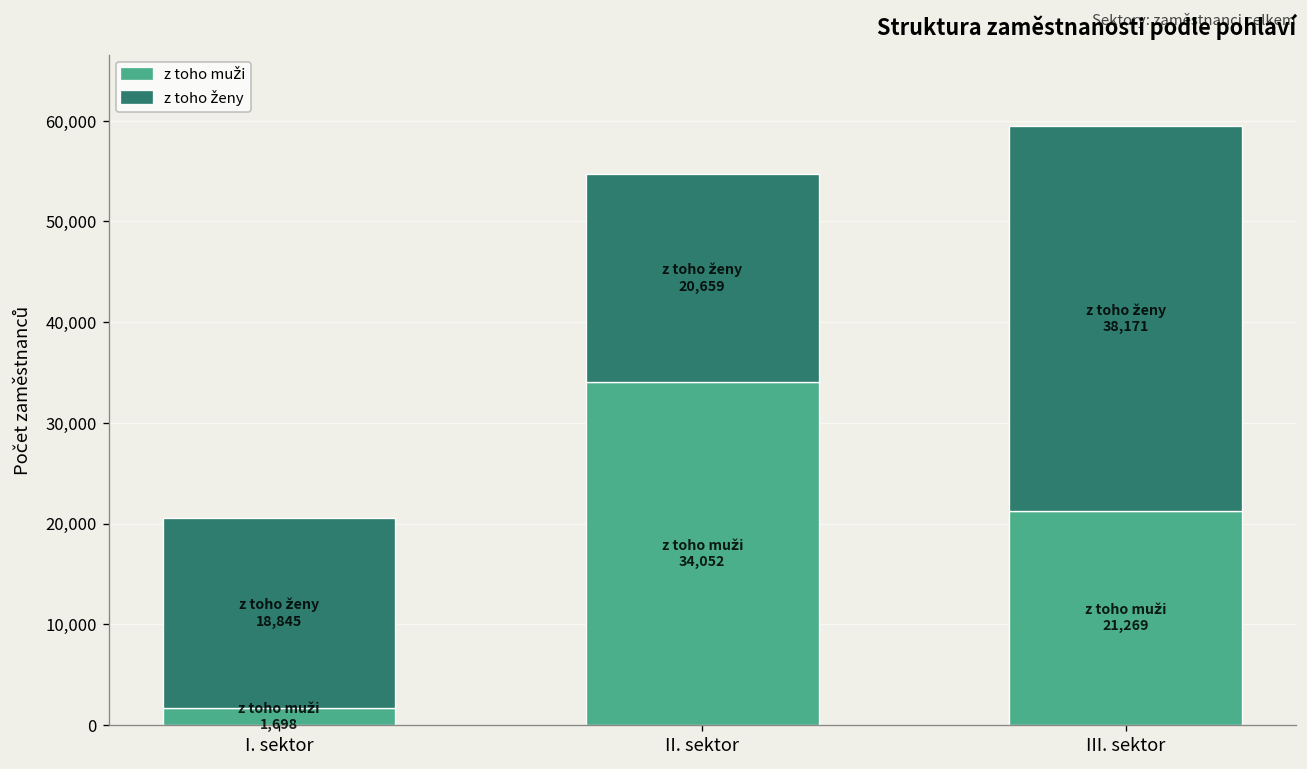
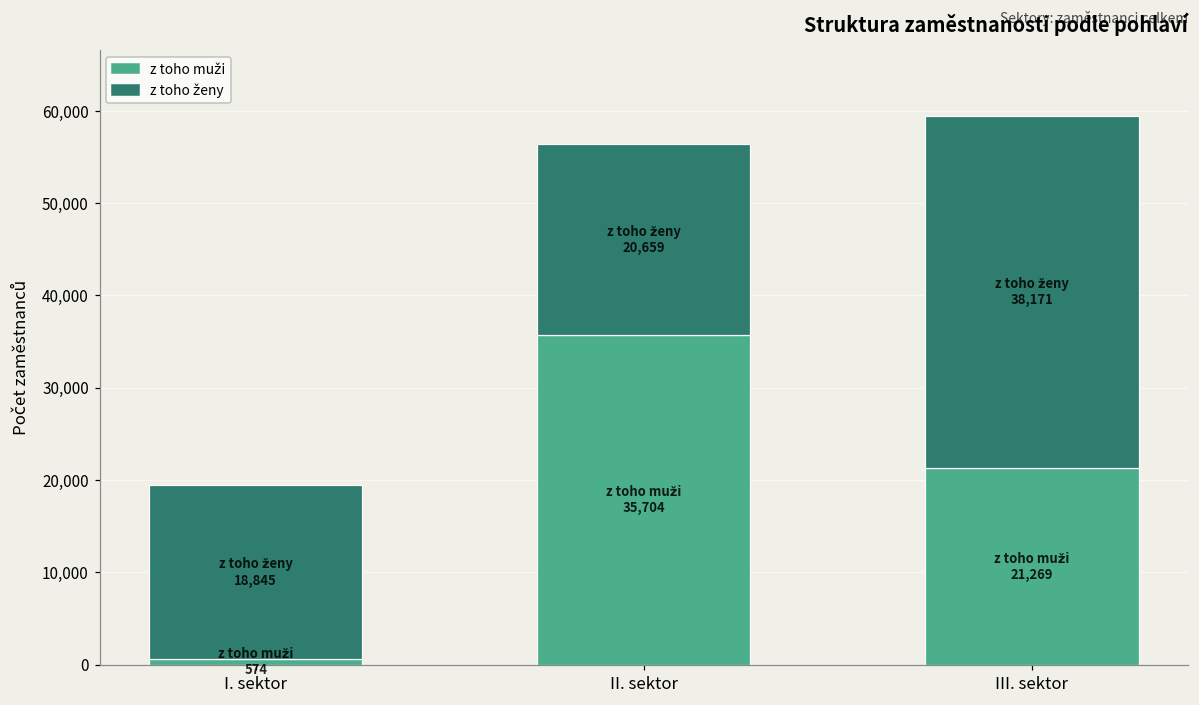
z toho muži, I. sektor: 1,698 -> 574
z toho muži, II. sektor: 34,052 -> 35,704
